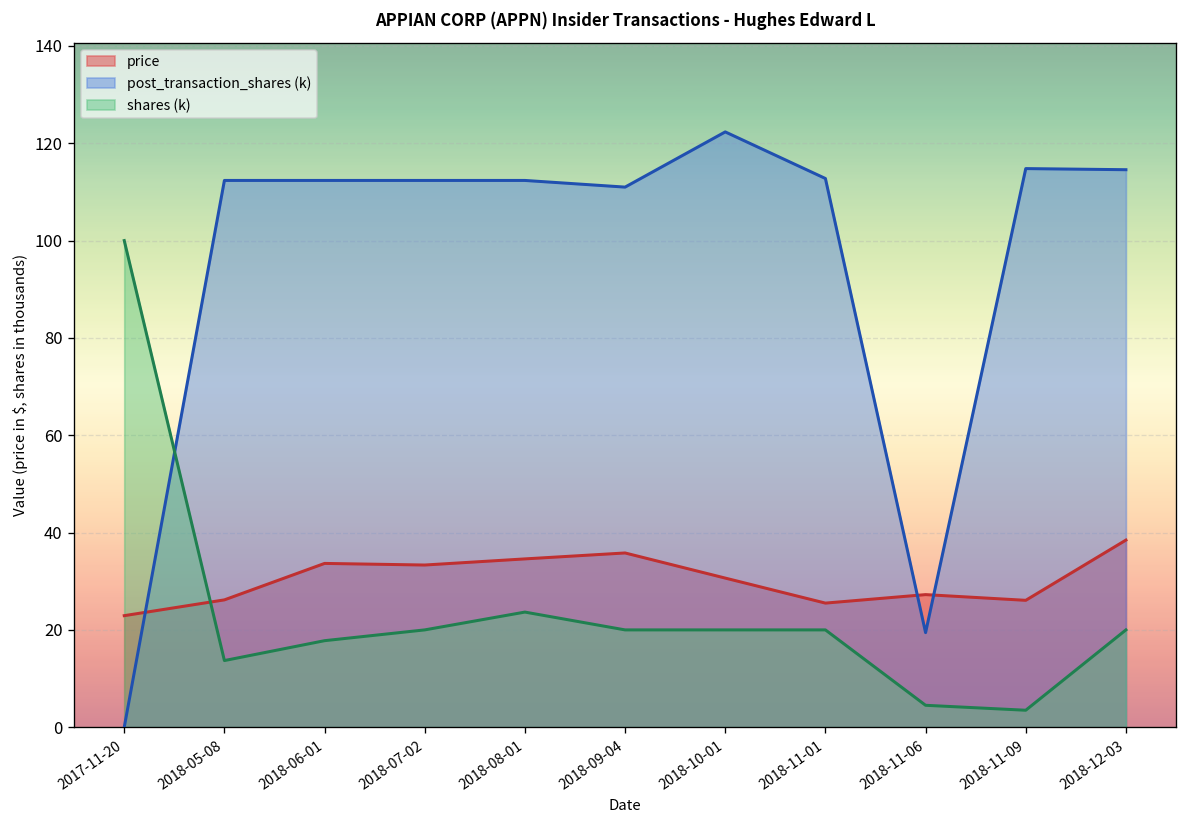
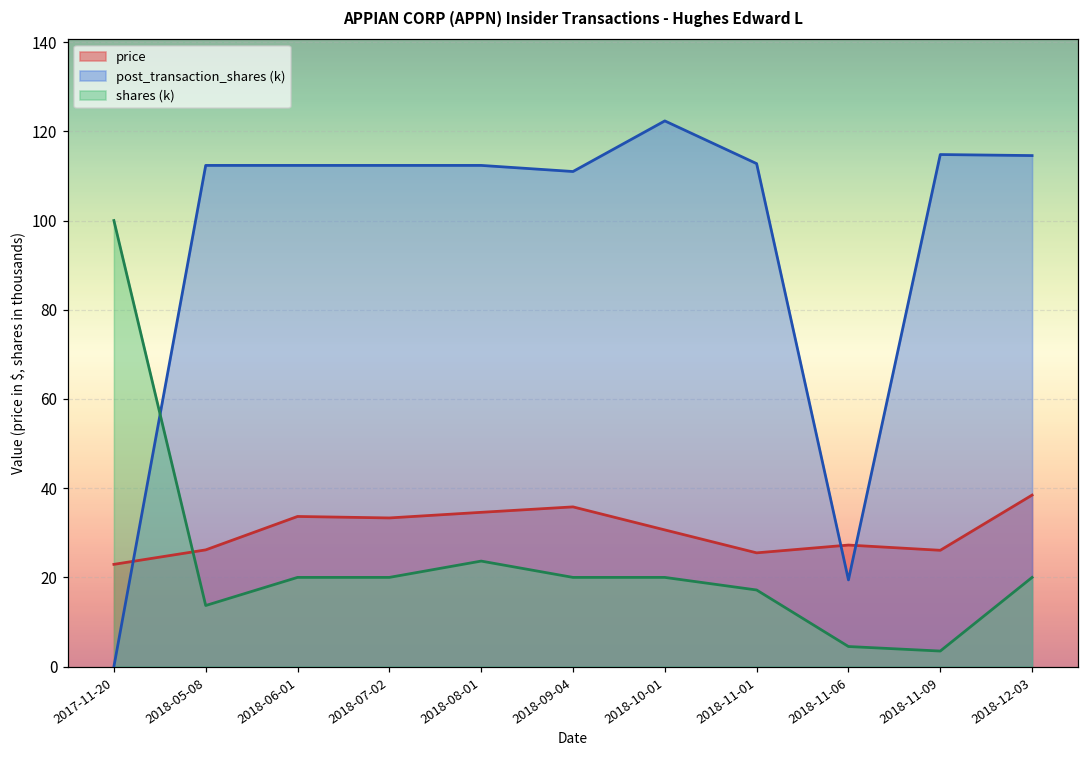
shares (k), 2018-06-01: 18 -> 20
shares (k), 2018-11-01: 20 -> 17
